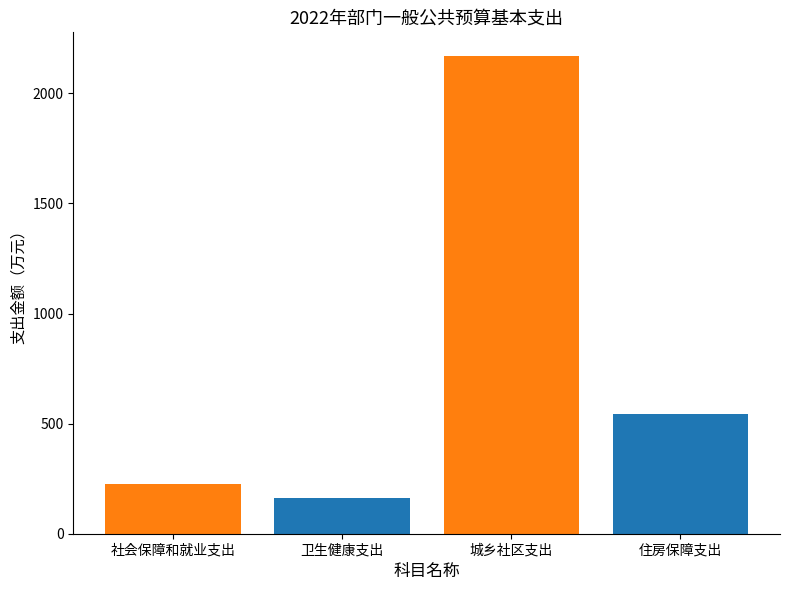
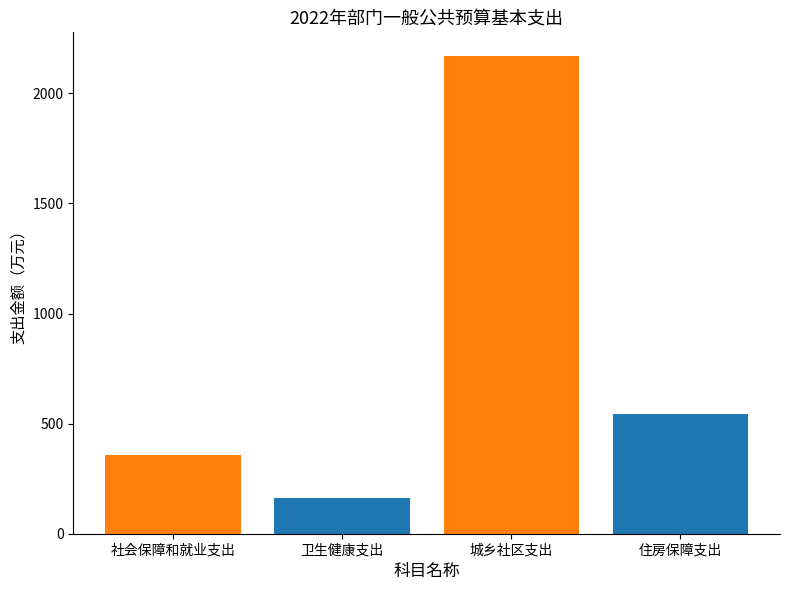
社会保障和就业支出: 230 -> 360
